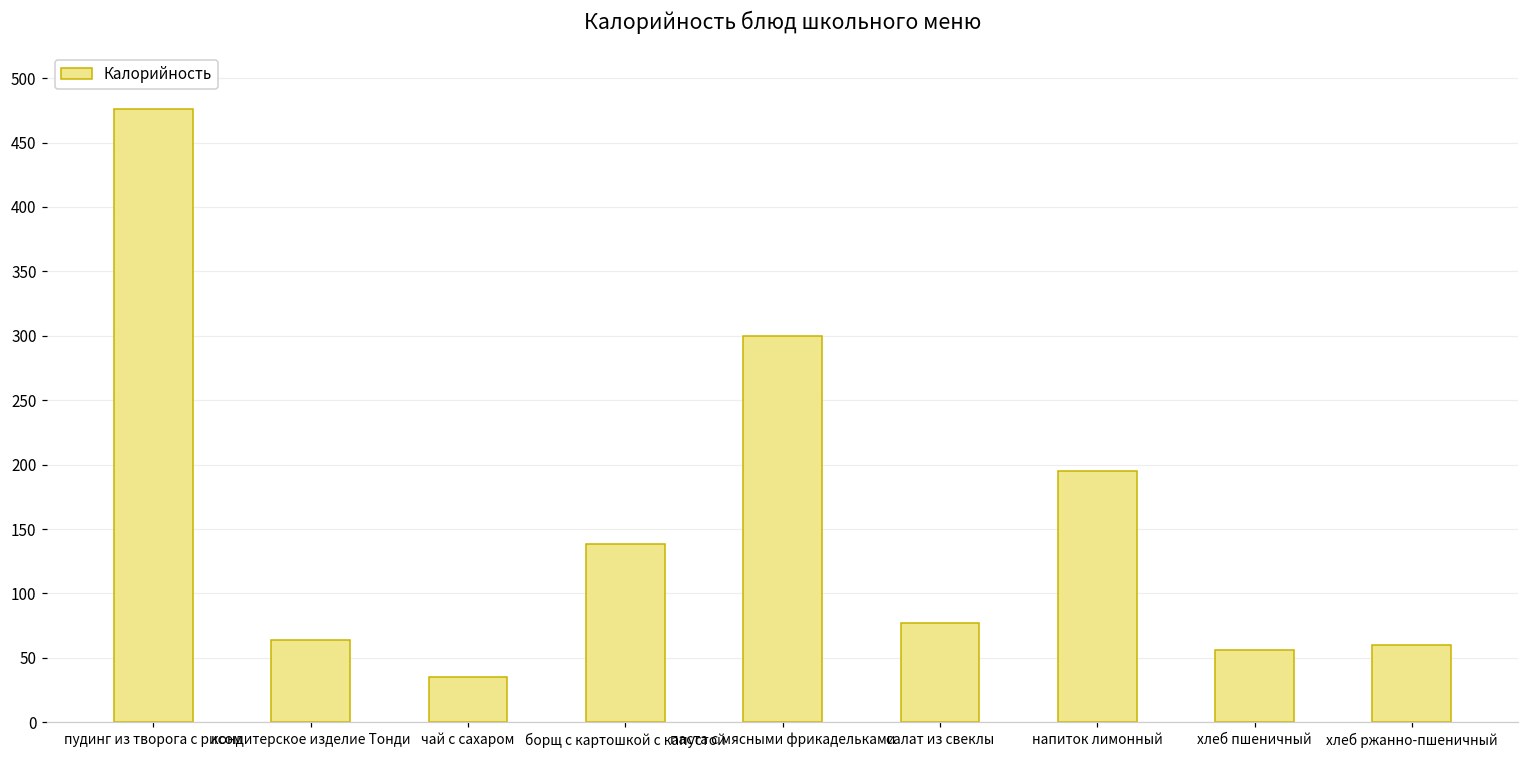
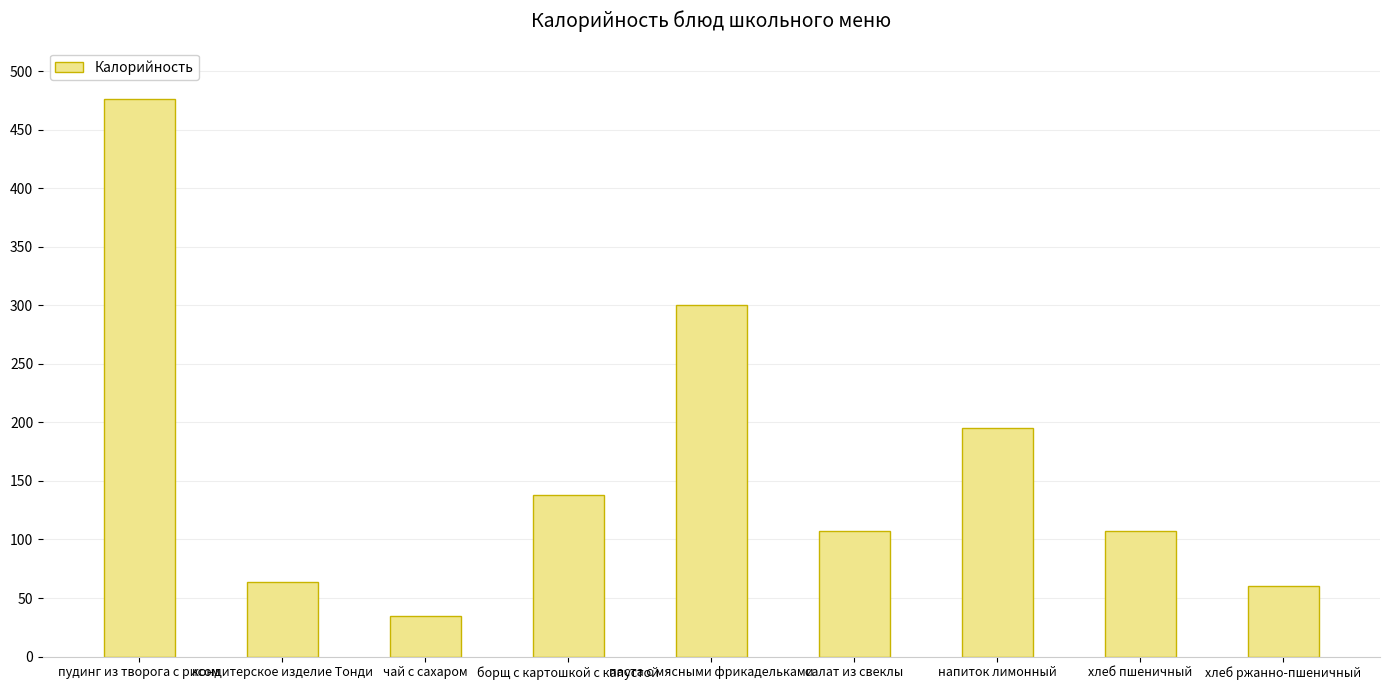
салат из свеклы: 77 -> 107
хлеб пшеничный: 56 -> 107
